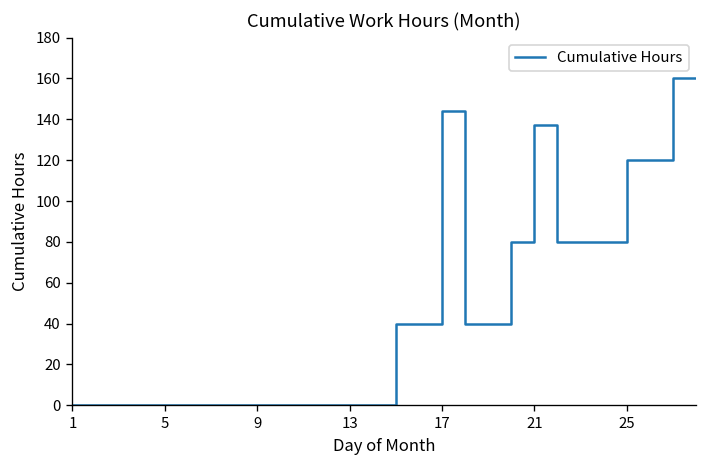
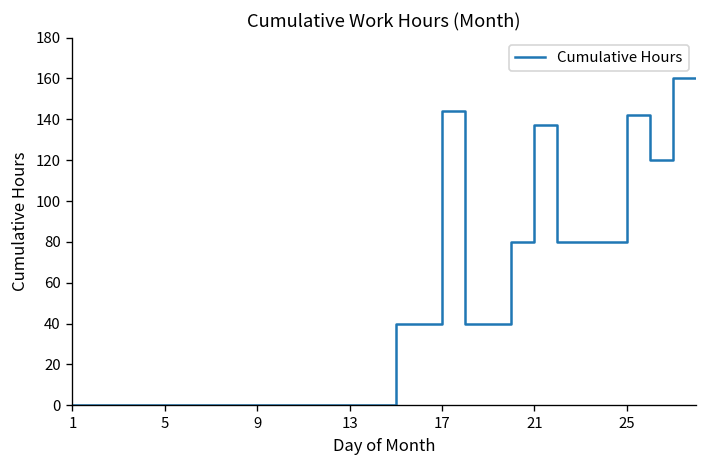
25: 120 -> 142
